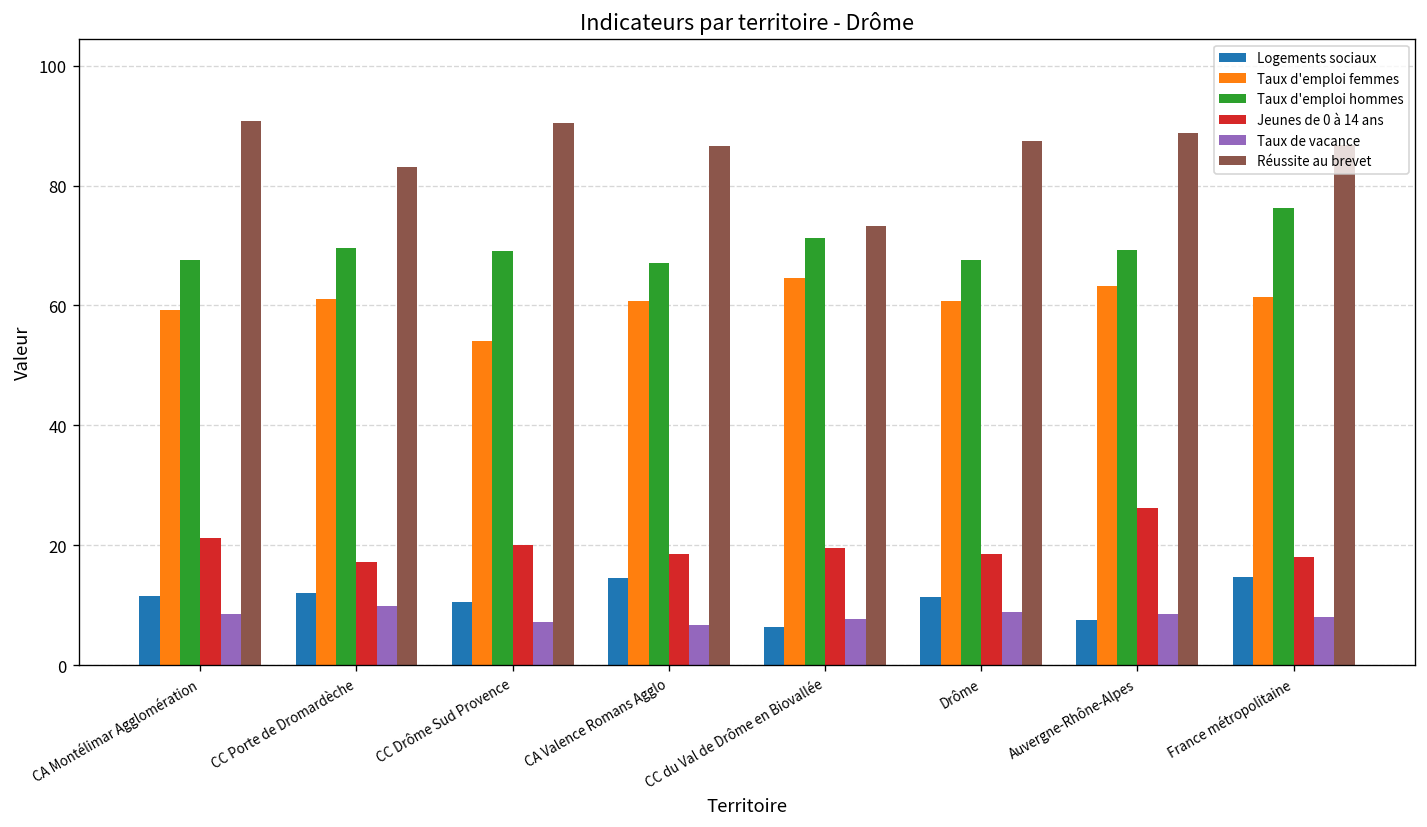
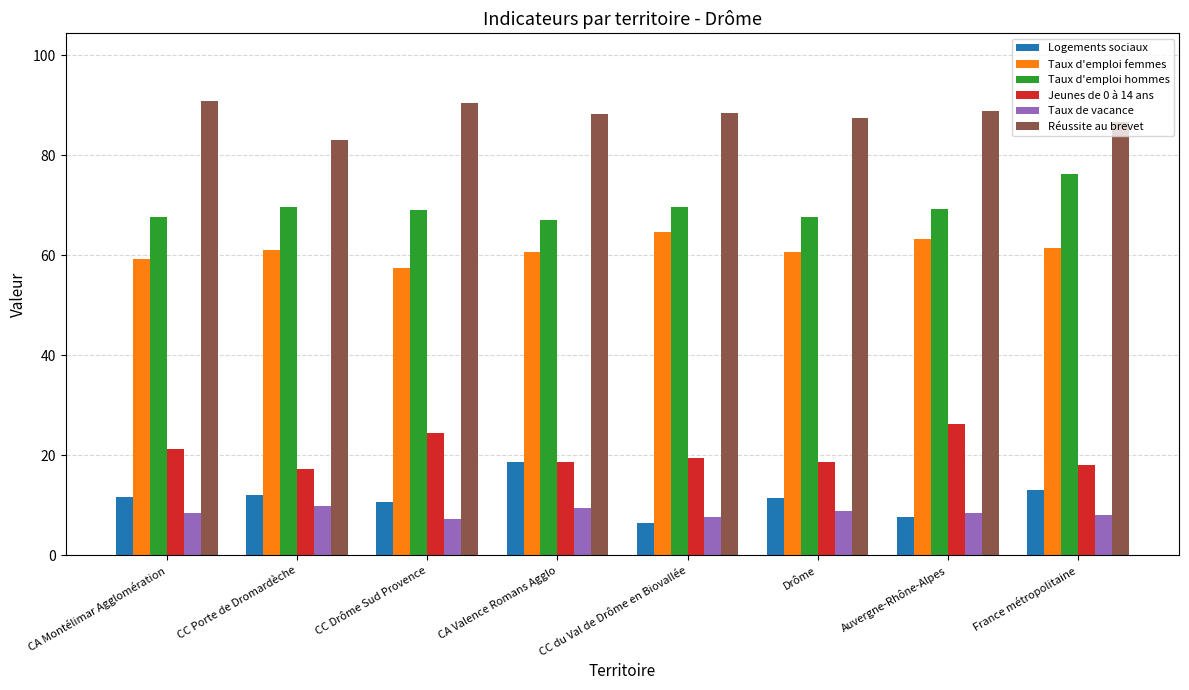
Taux d'emploi femmes, CC Drôme Sud Provence: 54 -> 58
Jeunes de 0 à 14 ans, CC Drôme Sud Provence: 20 -> 24
Logements sociaux, CA Valence Romans Agglo: 15 -> 19
Taux de vacance, CA Valence Romans Agglo: 7 -> 9
Réussite au brevet, CA Valence Romans Agglo: 87 -> 88
Taux d'emploi hommes, CC du Val de Drôme en Biovallée: 71 -> 70
Réussite au brevet, CC du Val de Drôme en Biovallée: 73 -> 89
Logements sociaux, France métropolitaine: 15 -> 13
